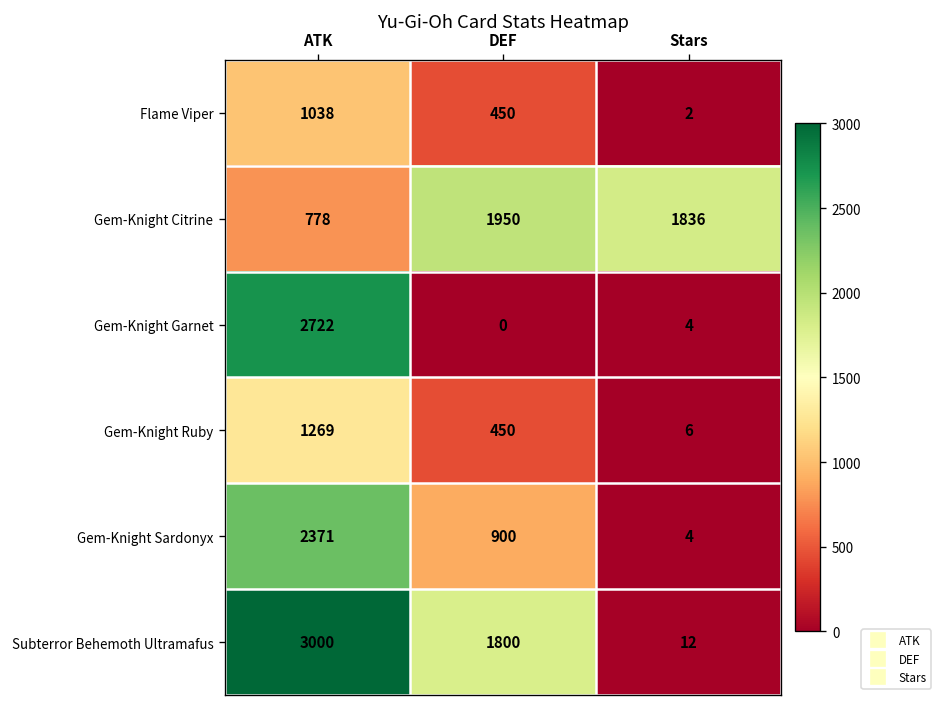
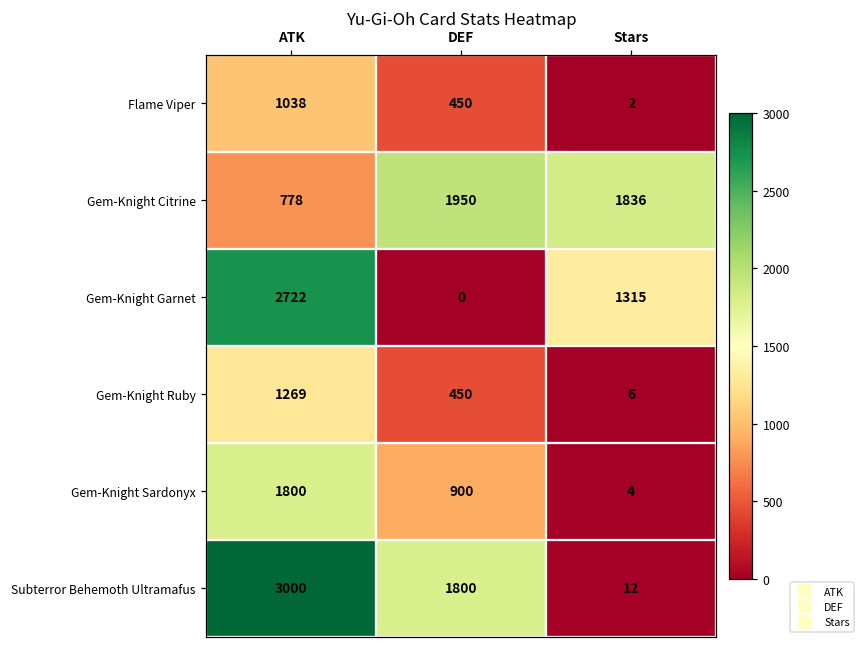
Gem-Knight Garnet, Stars: 4 -> 1315
Gem-Knight Sardonyx, ATK: 2371 -> 1800
